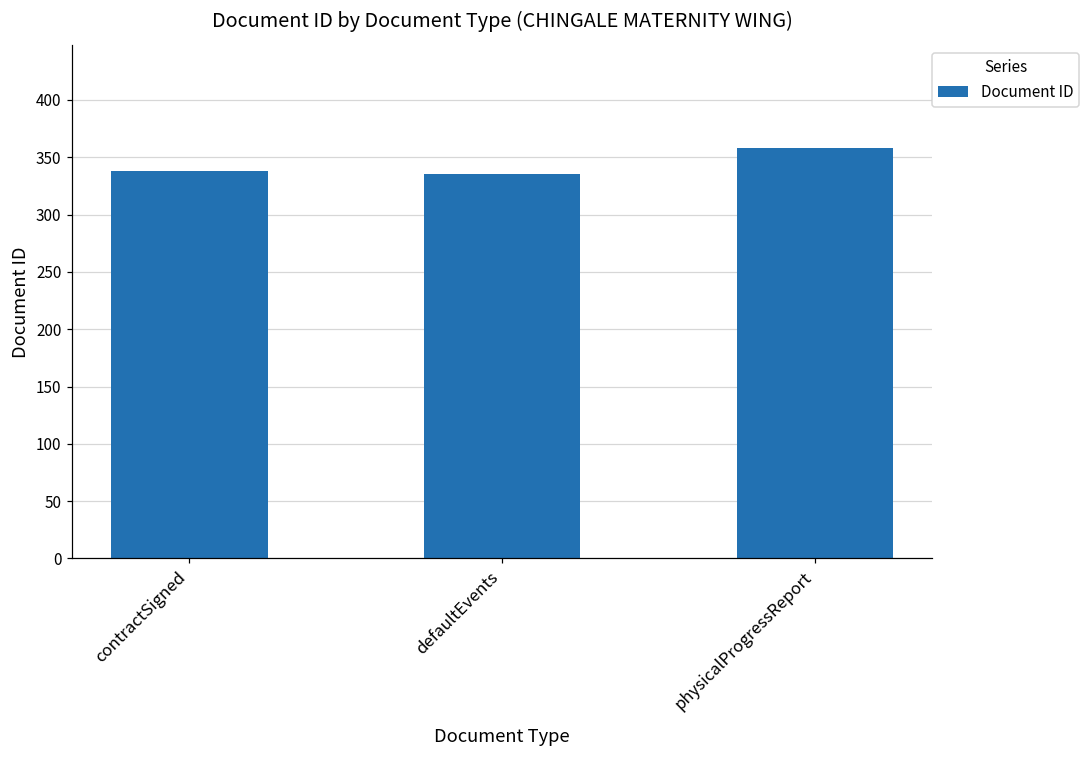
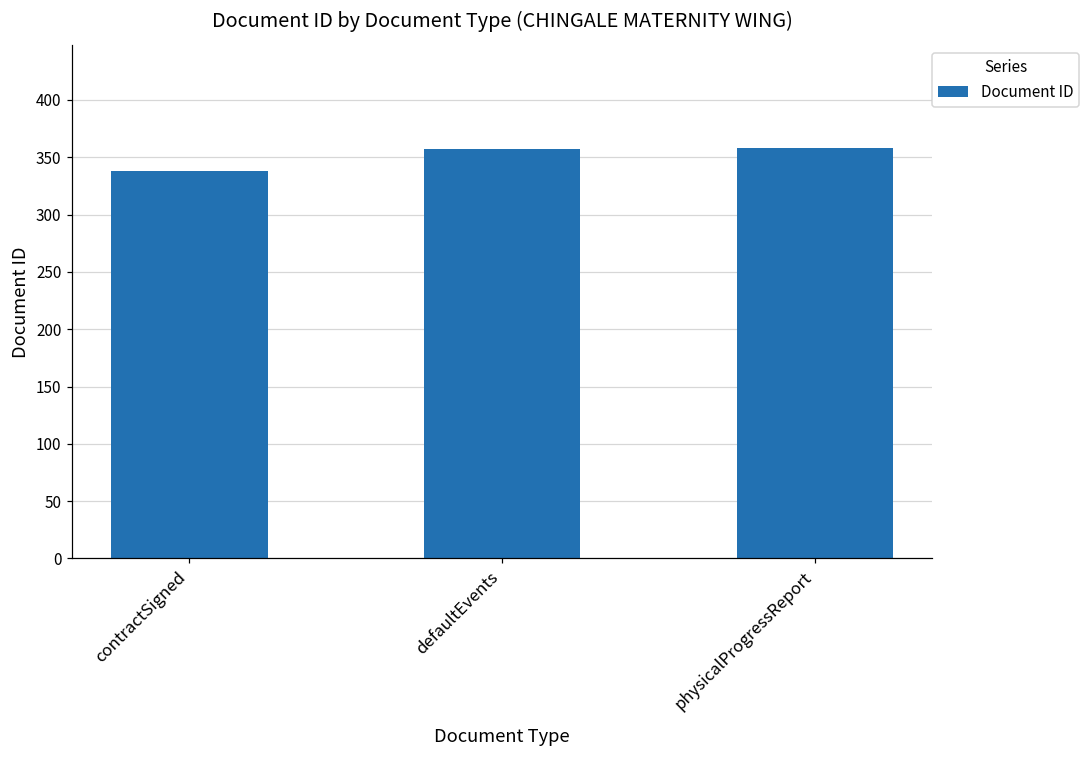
defaultEvents: 335 -> 357
